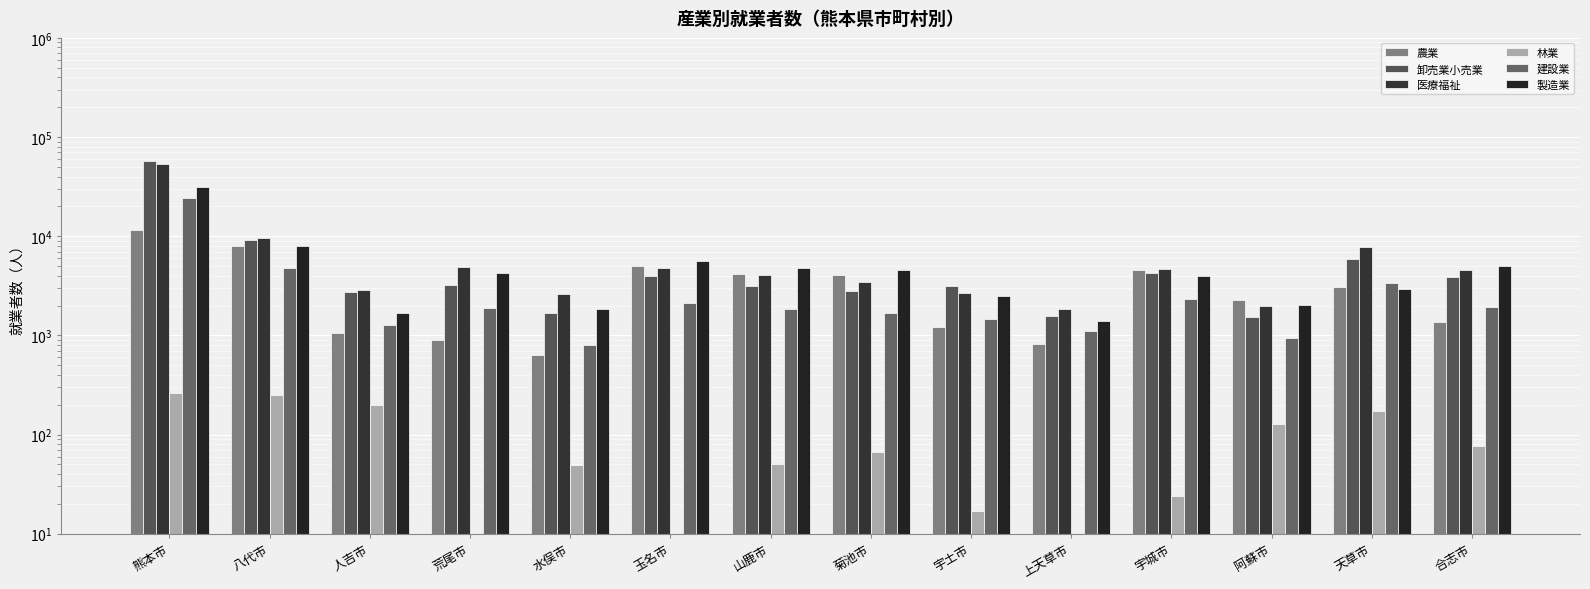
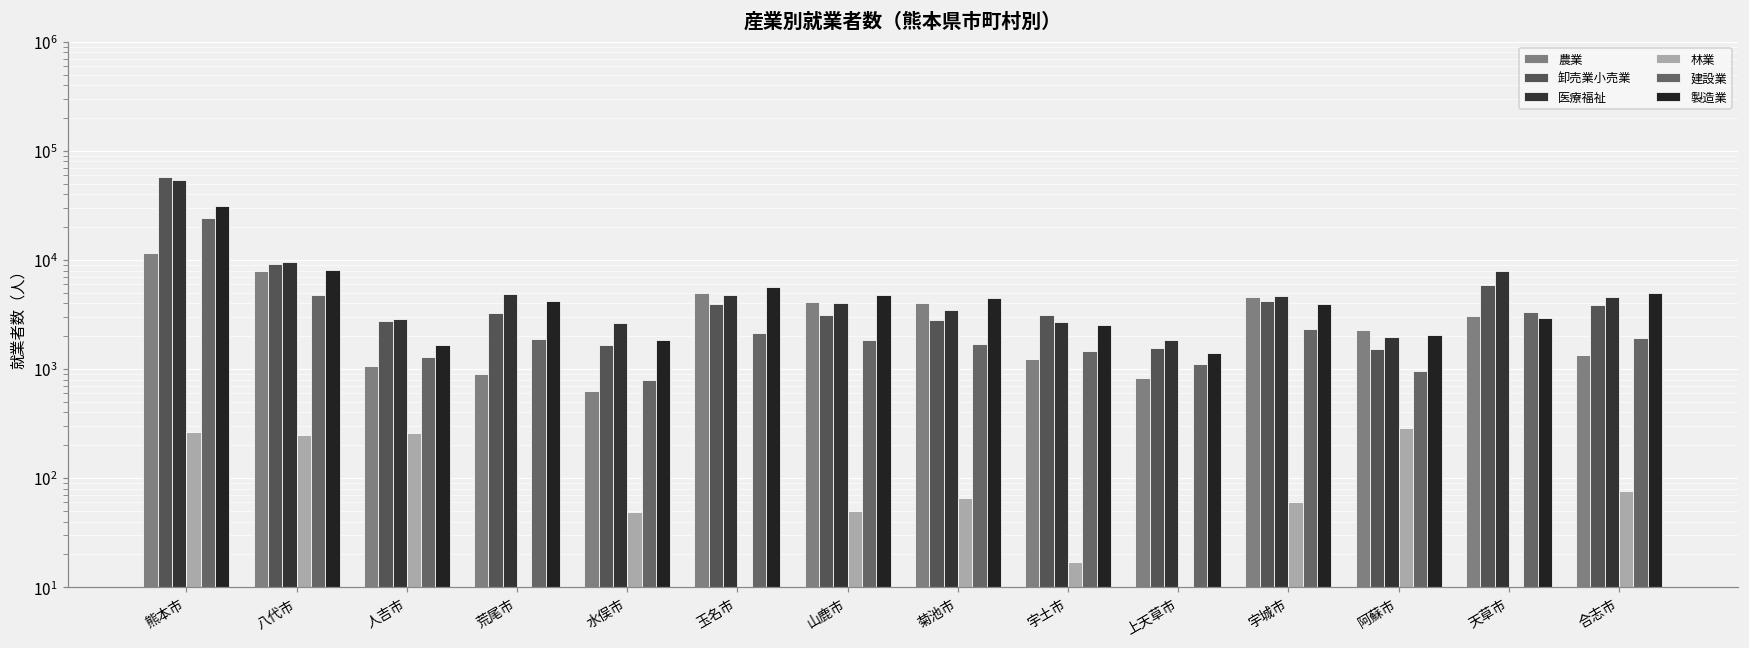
林業, 人吉市: 200 -> 260
林業, 宇城市: 24 -> 60
林業, 阿蘇市: 130 -> 290
林業, 天草市: 170 -> 10
